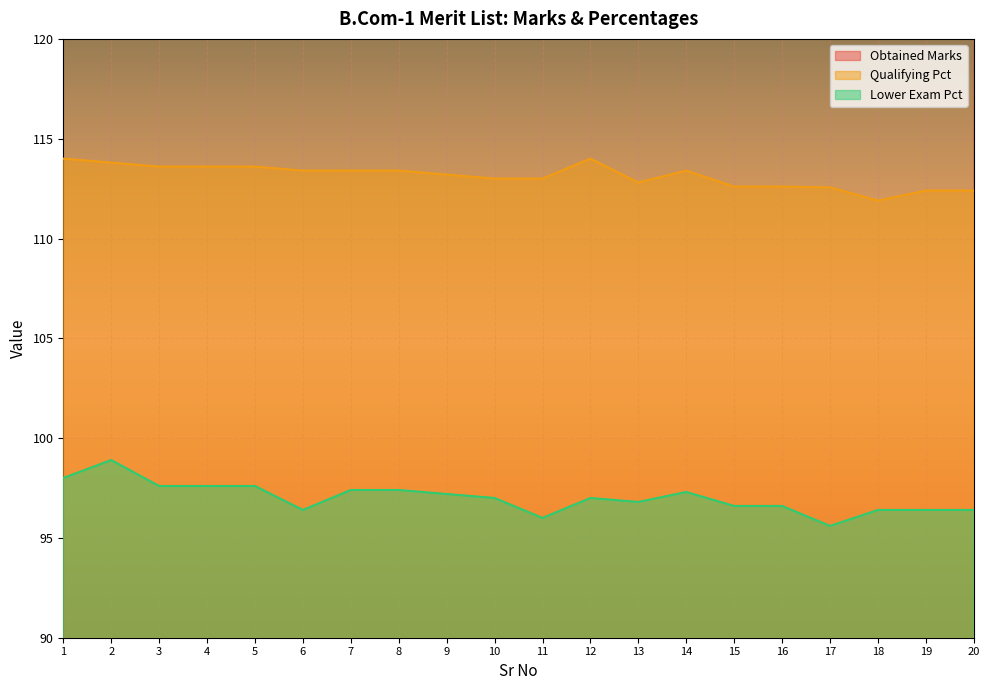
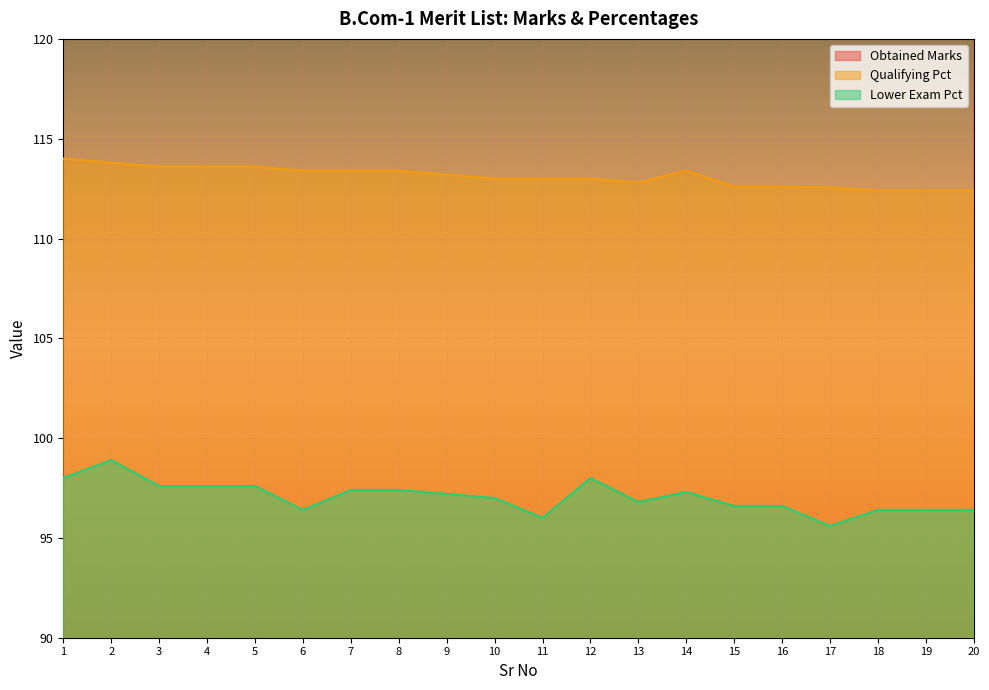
Qualifying Pct, 12: 114 -> 113
Lower Exam Pct, 12: 97 -> 98
Qualifying Pct, 18: 111.9 -> 112.4
